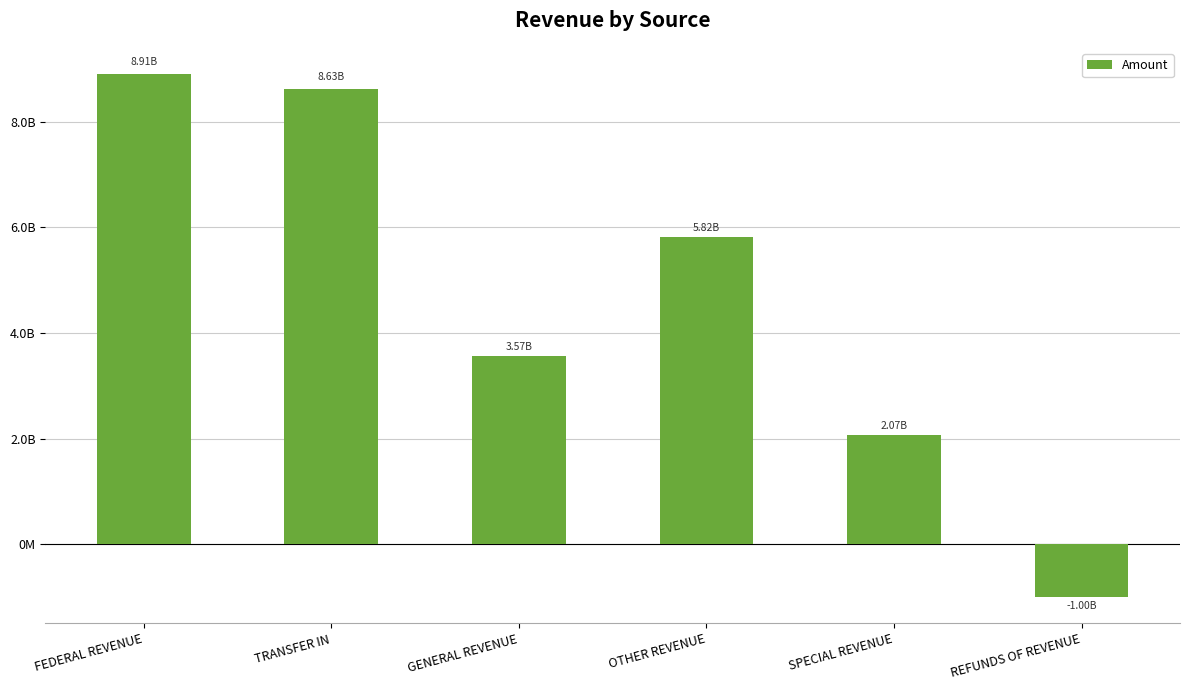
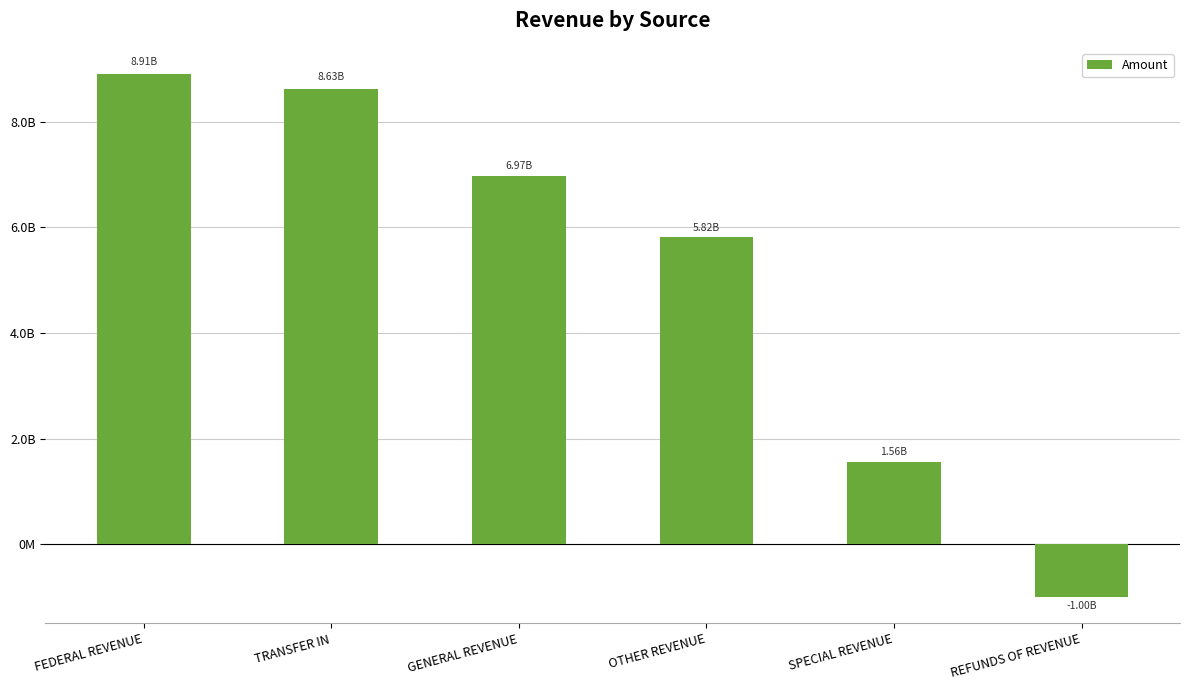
GENERAL REVENUE: 3.57B -> 6.97B
SPECIAL REVENUE: 2.07B -> 1.56B
